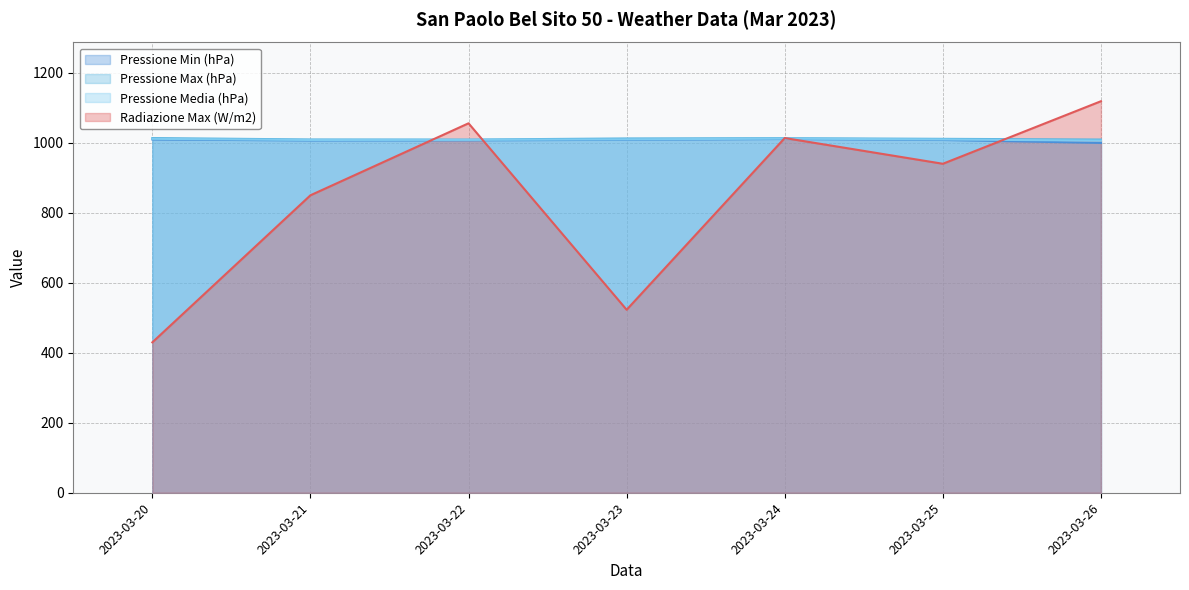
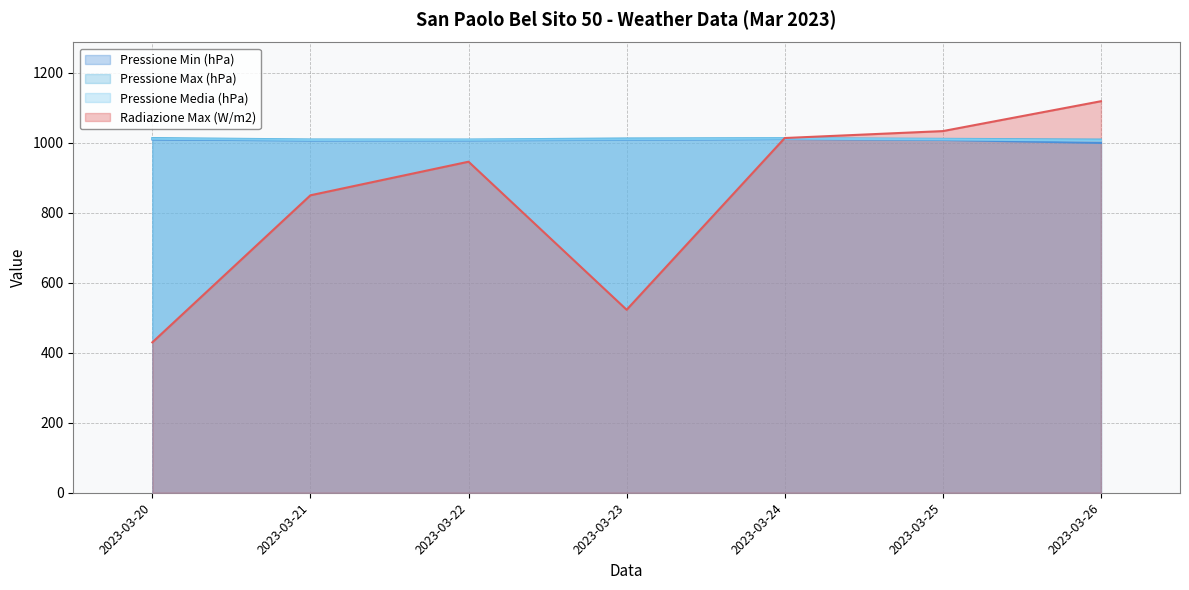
Radiazione Max (W/m2), 2023-03-22: 1060 -> 950
Radiazione Max (W/m2), 2023-03-25: 940 -> 1030
